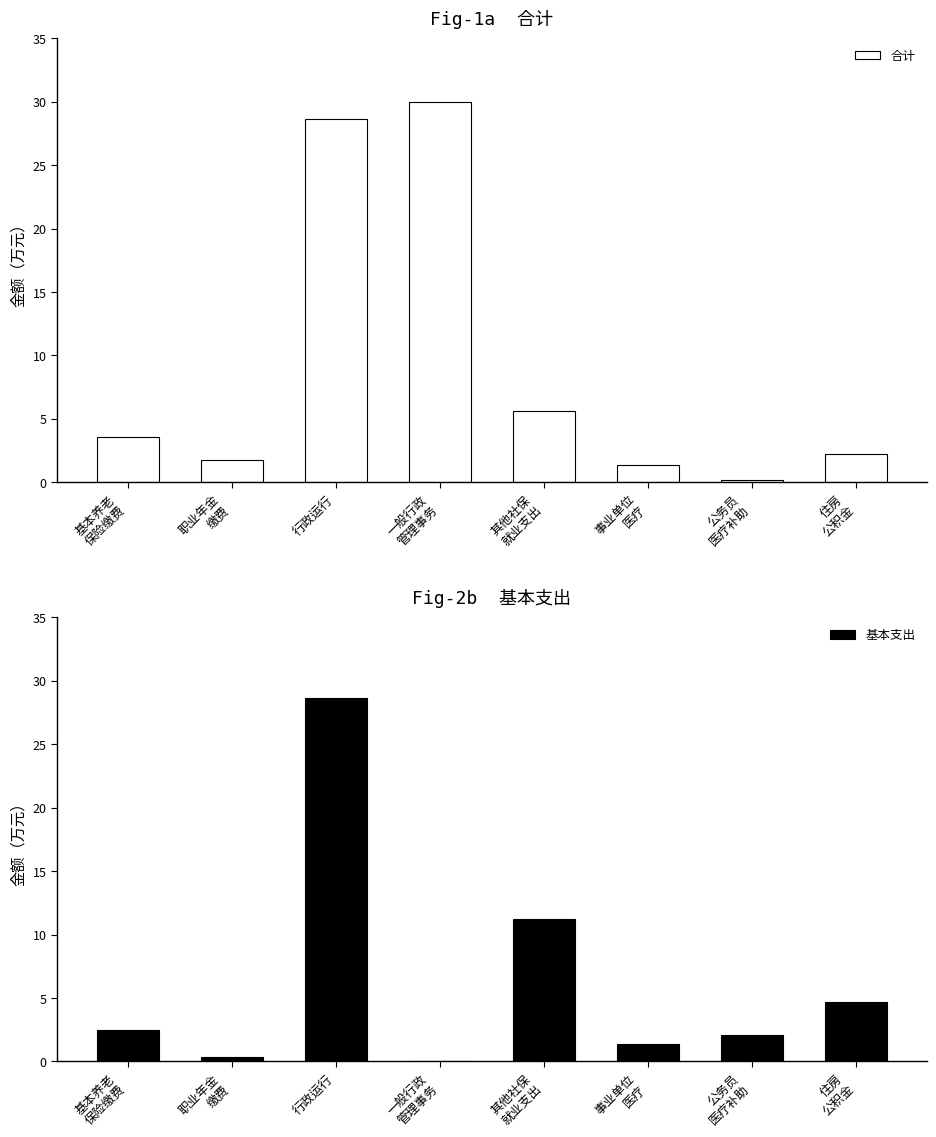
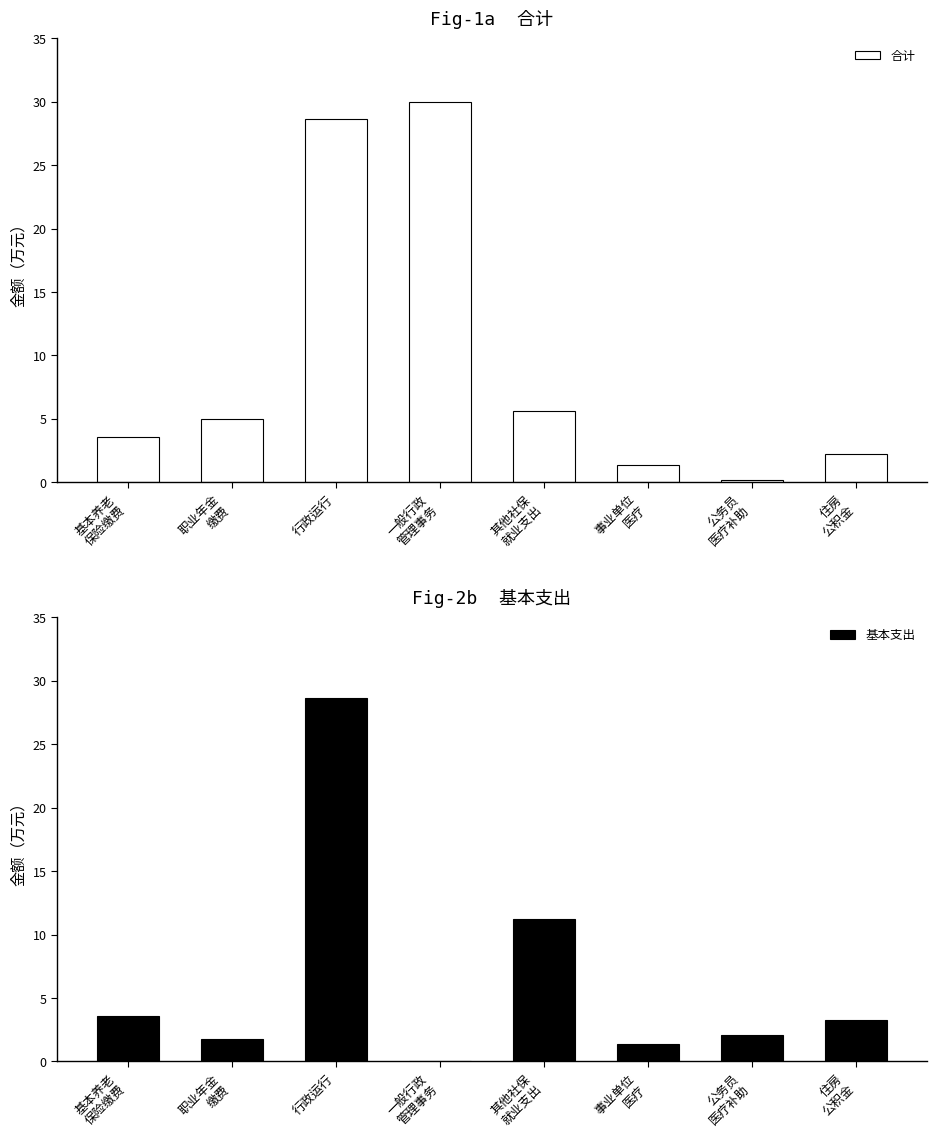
Fig-1a 合计, 职业年金 缴费: 1.8 -> 5.0
Fig-2b 基本支出, 基本养老 保险缴费: 2.5 -> 3.6
Fig-2b 基本支出, 职业年金 缴费: 0.3 -> 1.8
Fig-2b 基本支出, 住房 公积金: 4.7 -> 3.3
